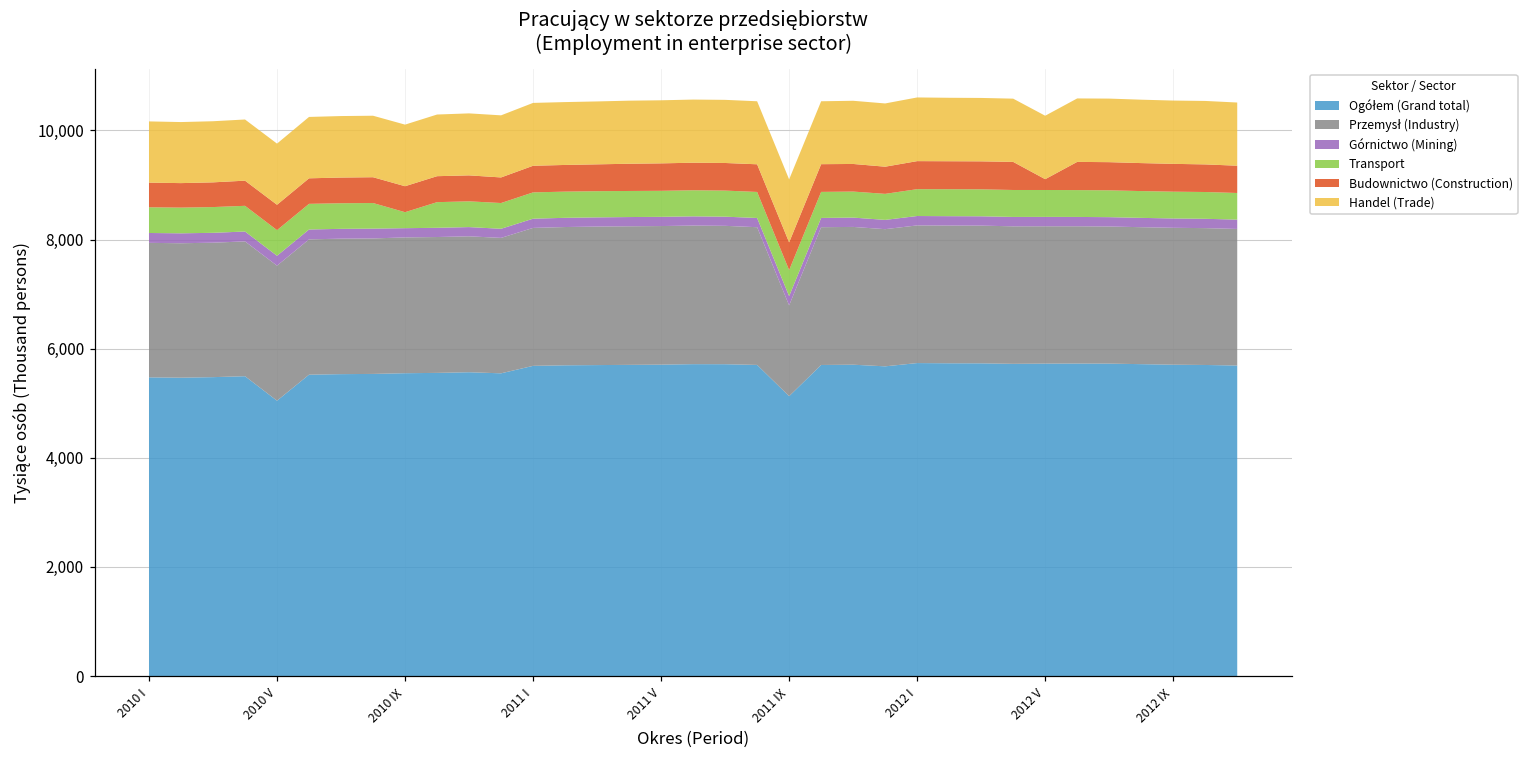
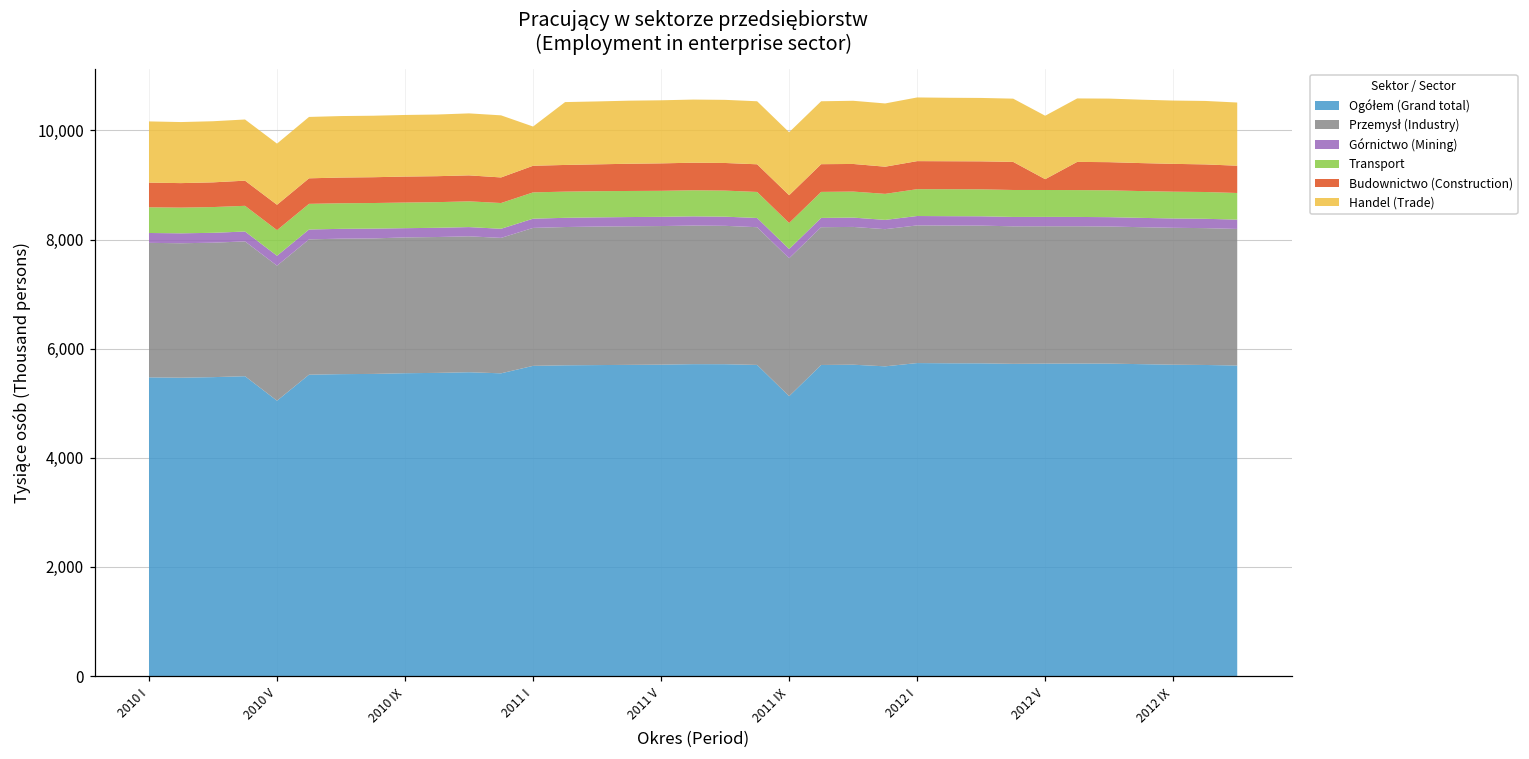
Transport, 2010 IX: 300 -> 500
Handel (Trade), 2011 I: 1,200 -> 700
Przemysł (Industry), 2011 IX: 1,700 -> 2,500
